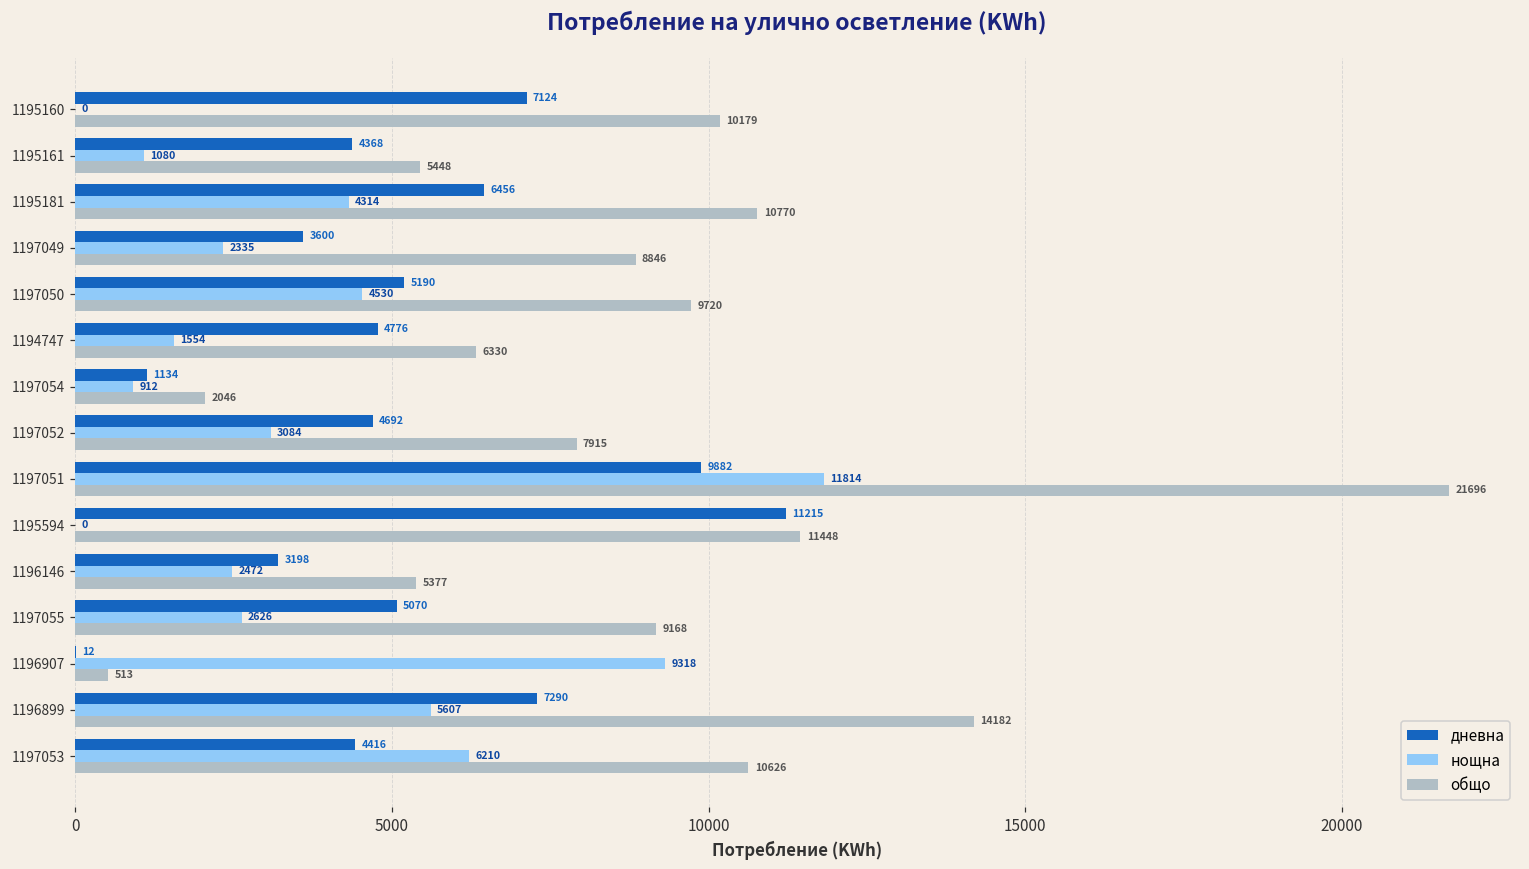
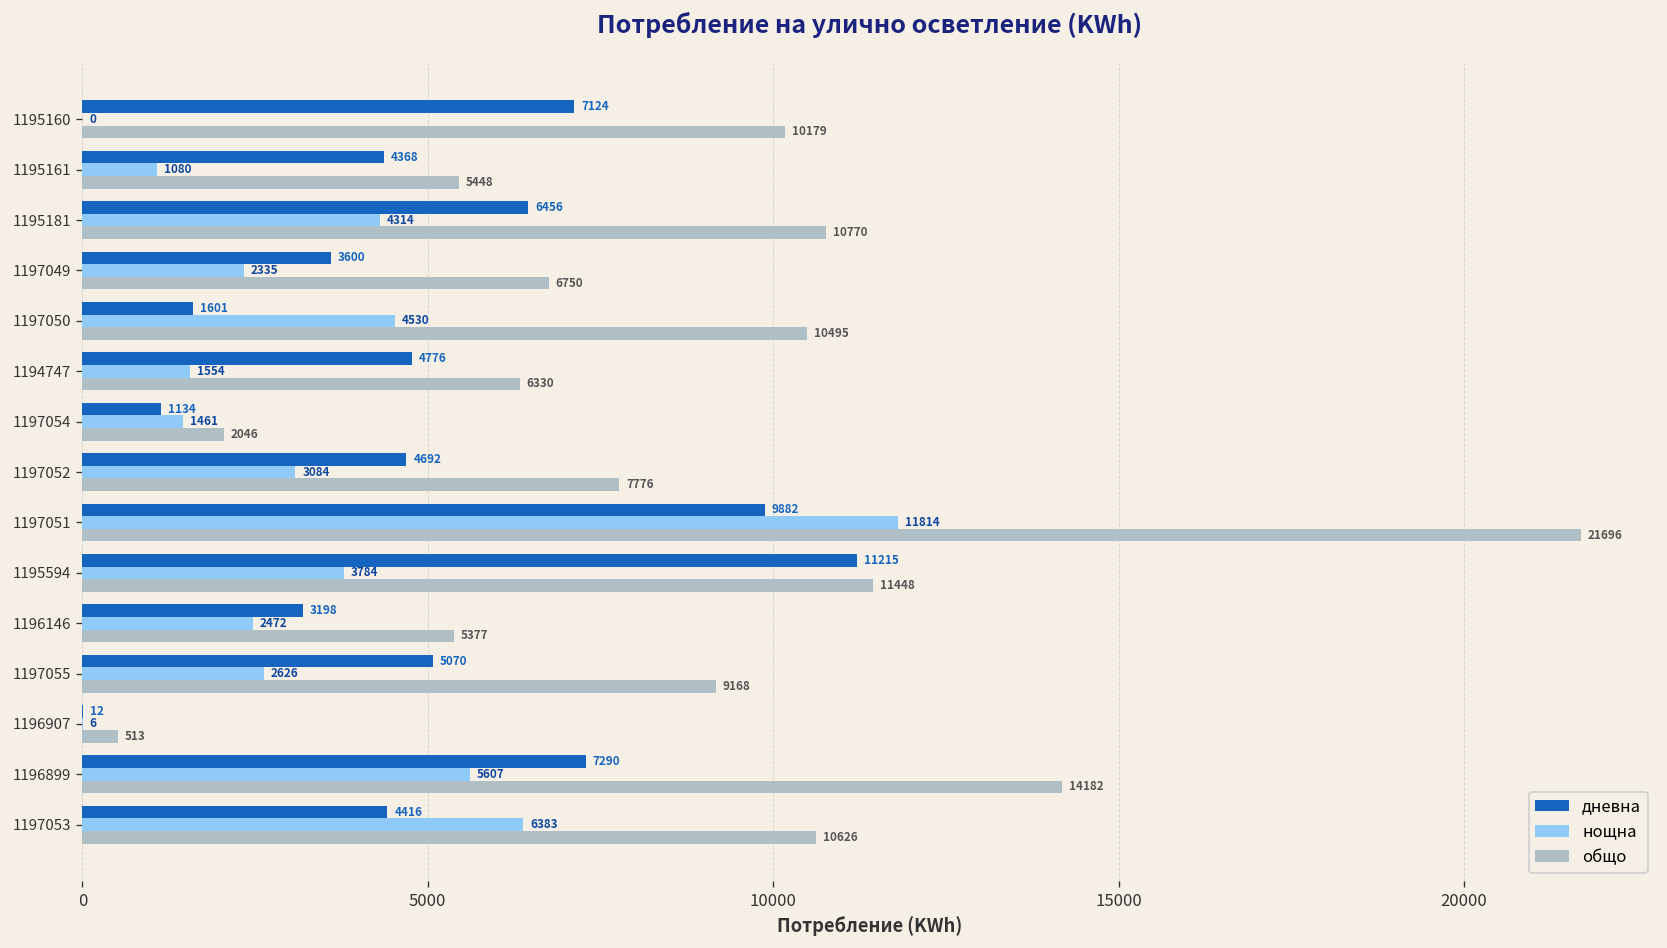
общо, 1197049: 8846 -> 6750
дневна, 1197050: 5190 -> 1601
общо, 1197050: 9720 -> 10495
нощна, 1197054: 912 -> 1461
общо, 1197052: 7915 -> 7776
нощна, 1195594: 0 -> 3784
нощна, 1196907: 9318 -> 6
нощна, 1197053: 6210 -> 6383
